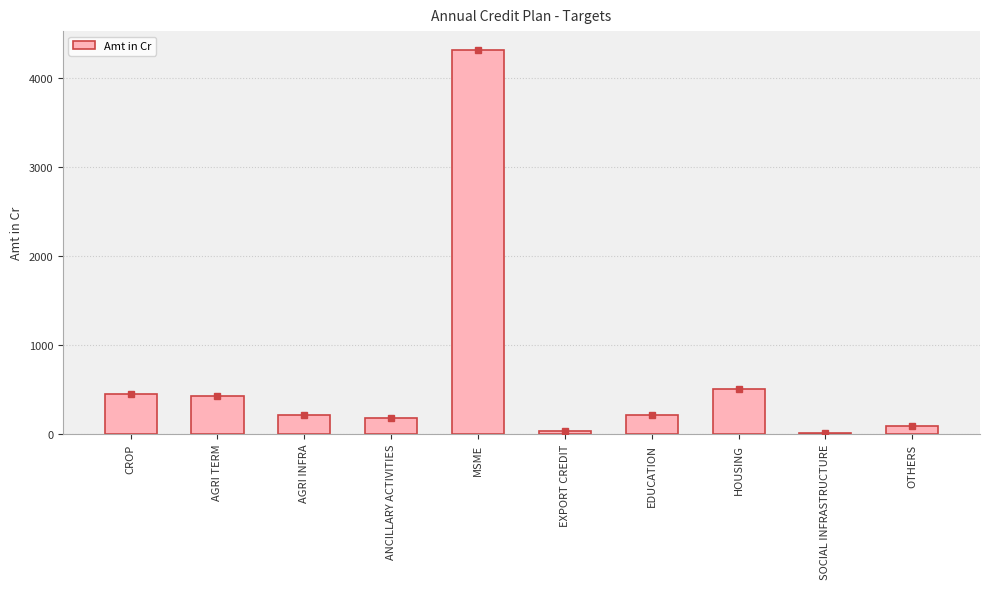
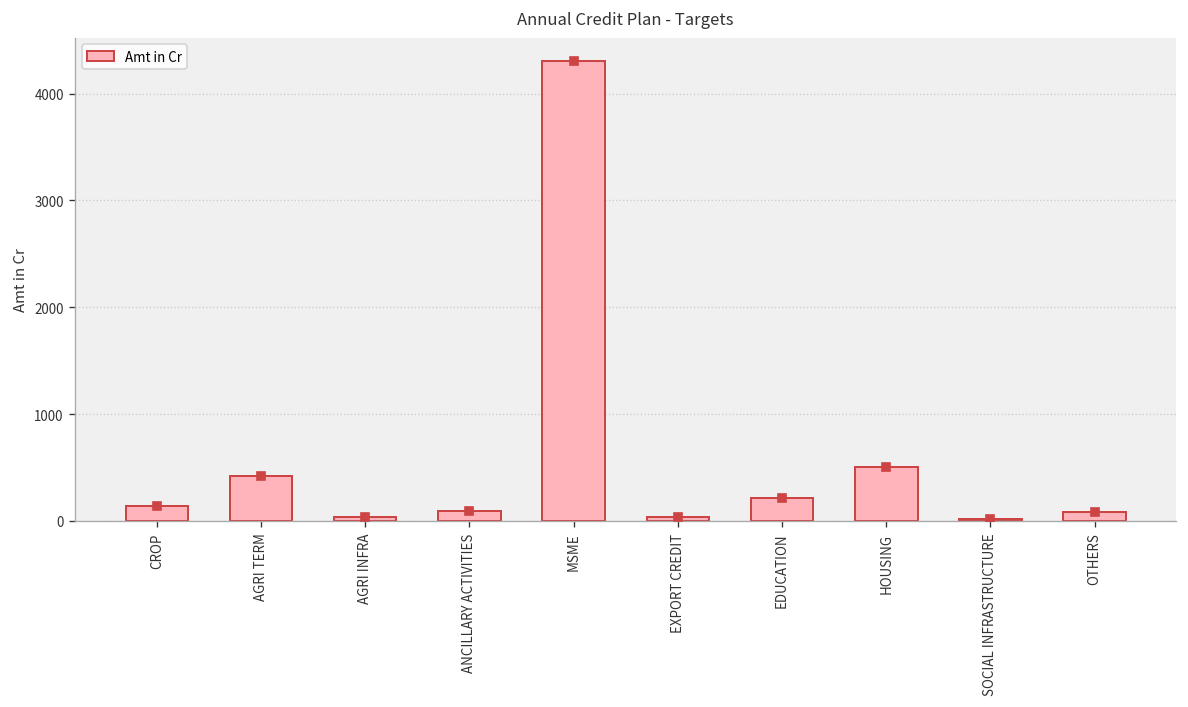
Amt in Cr, CROP: 500 -> 100
Amt in Cr, AGRI INFRA: 200 -> 0
Amt in Cr, ANCILLARY ACTIVITIES: 200 -> 100
